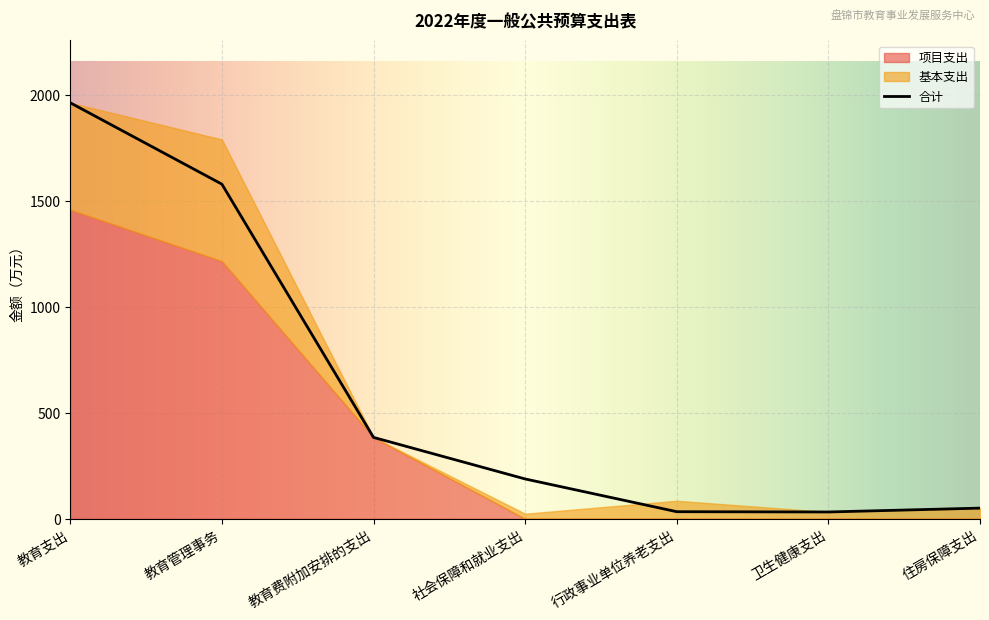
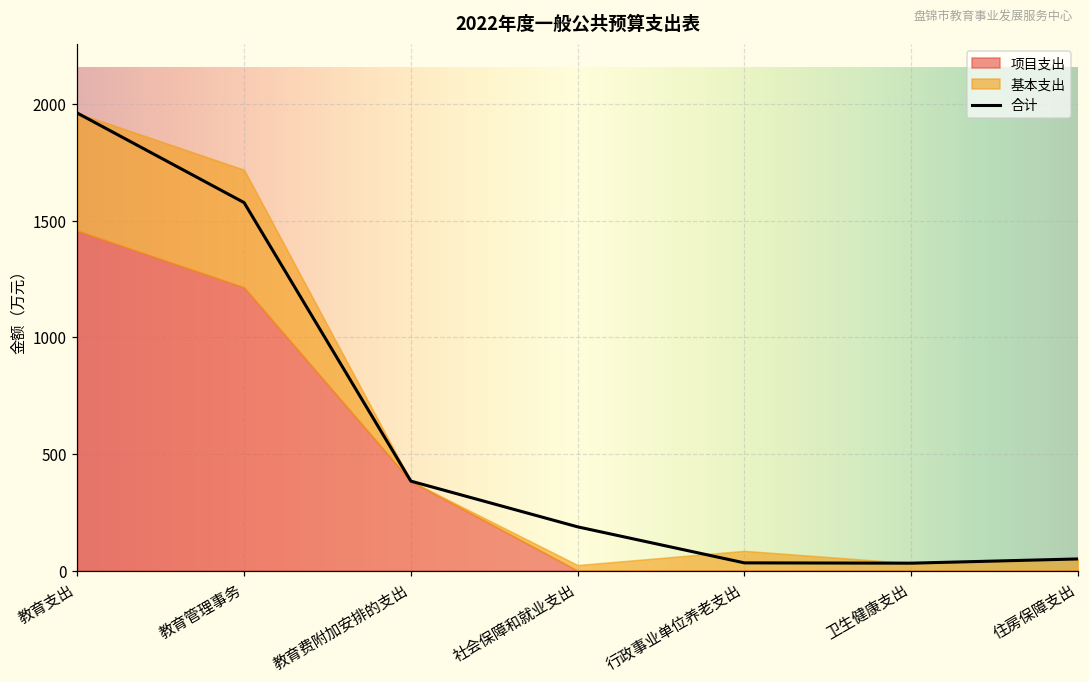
基本支出, 教育管理事务: 570 -> 500
